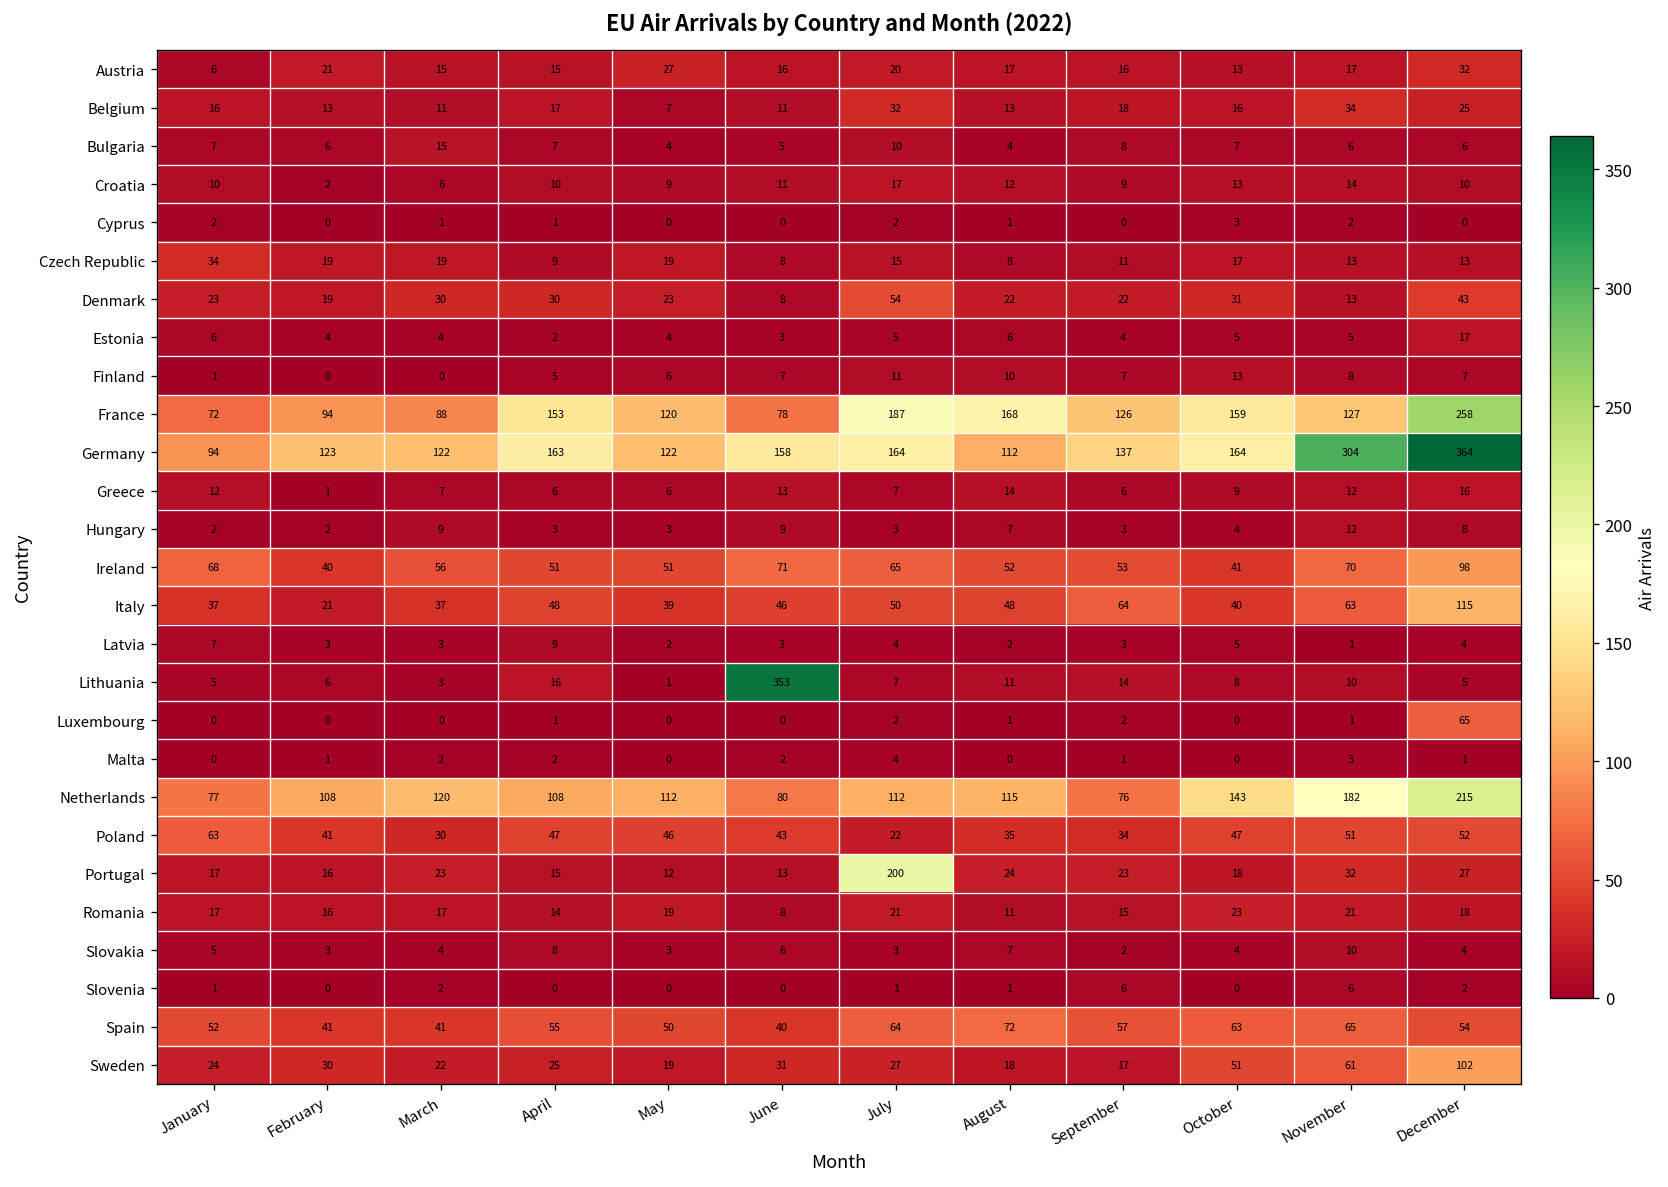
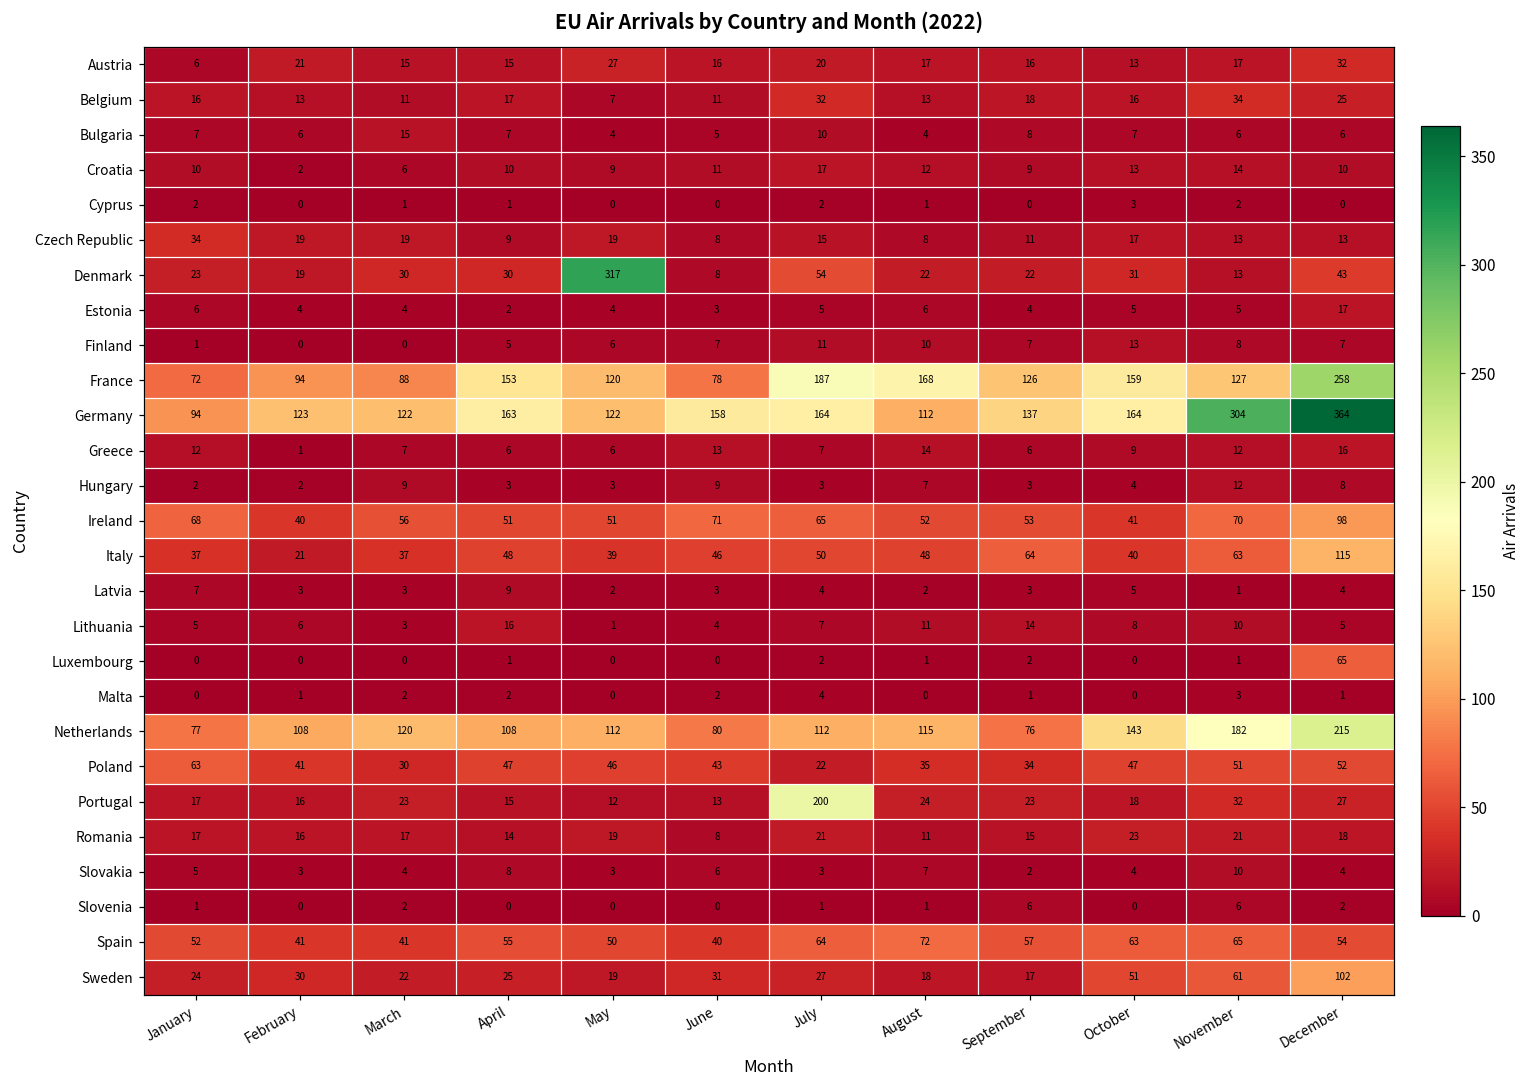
Denmark, May: 23 -> 317
Lithuania, June: 353 -> 4
